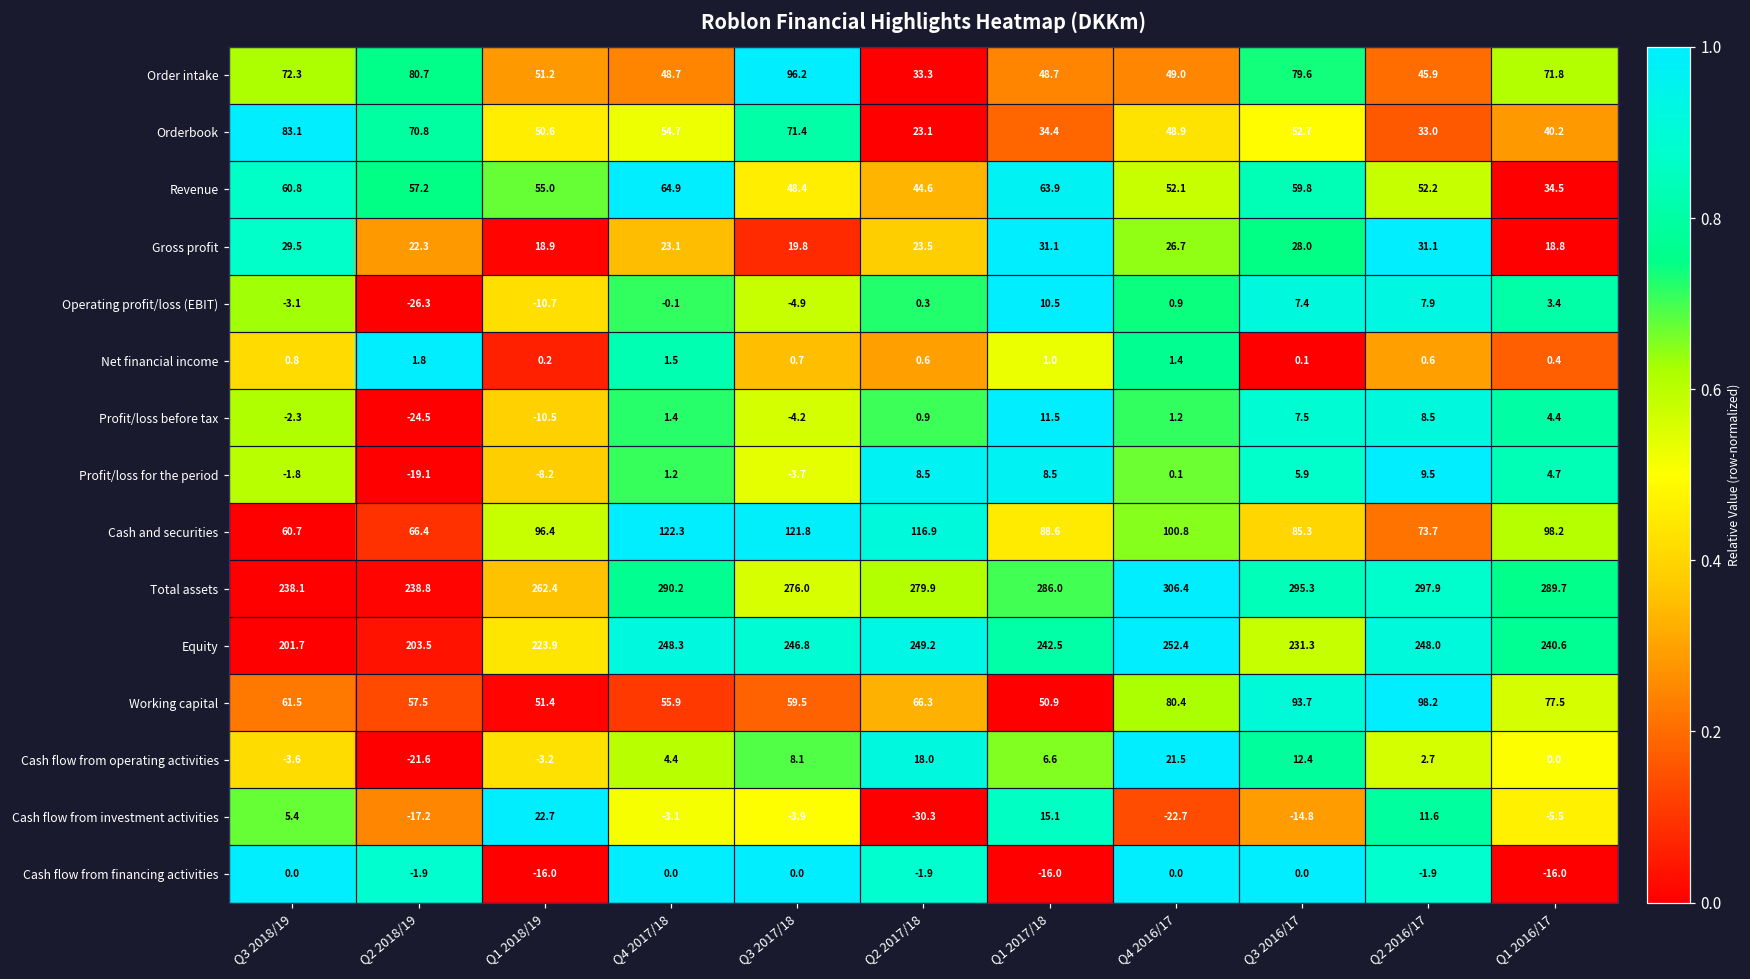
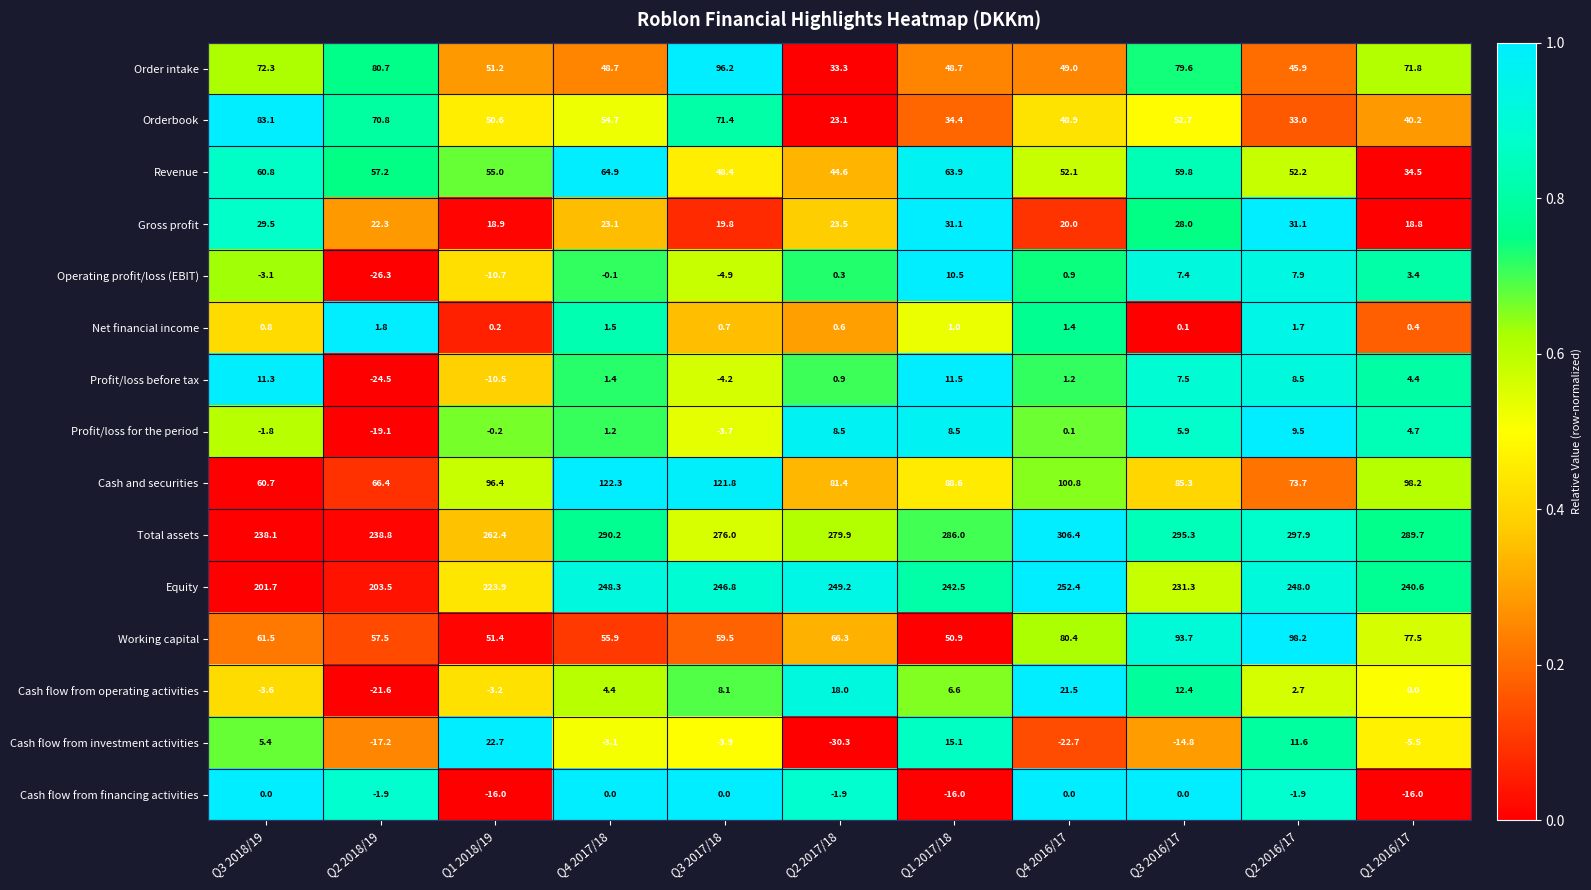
Gross profit, Q4 2016/17: 26.7 -> 20.0
Net financial income, Q2 2016/17: 0.6 -> 1.7
Profit/loss before tax, Q3 2018/19: -2.3 -> 11.3
Profit/loss for the period, Q1 2018/19: -8.2 -> -0.2
Cash and securities, Q2 2017/18: 116.9 -> 81.4
